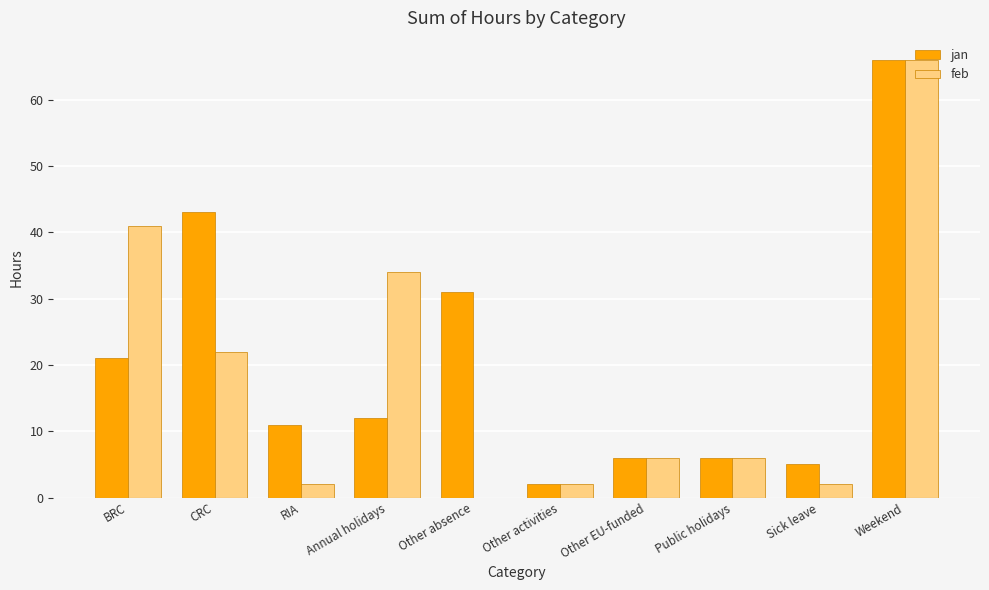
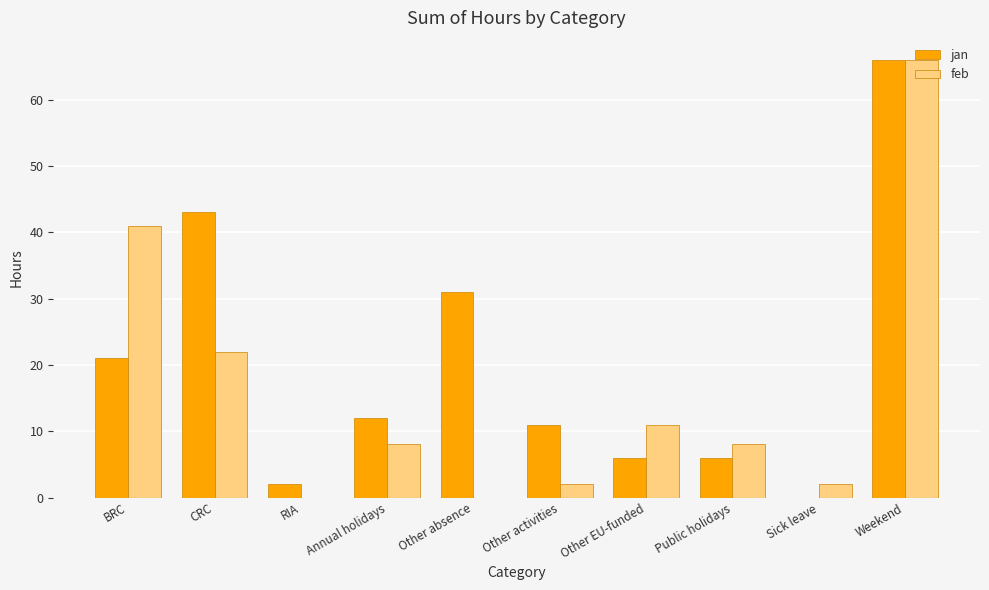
jan, RIA: 11 -> 2
feb, RIA: 2 -> 0
feb, Annual holidays: 34 -> 8
jan, Other activities: 2 -> 11
feb, Other EU-funded: 6 -> 11
feb, Public holidays: 6 -> 8
jan, Sick leave: 5 -> 0
